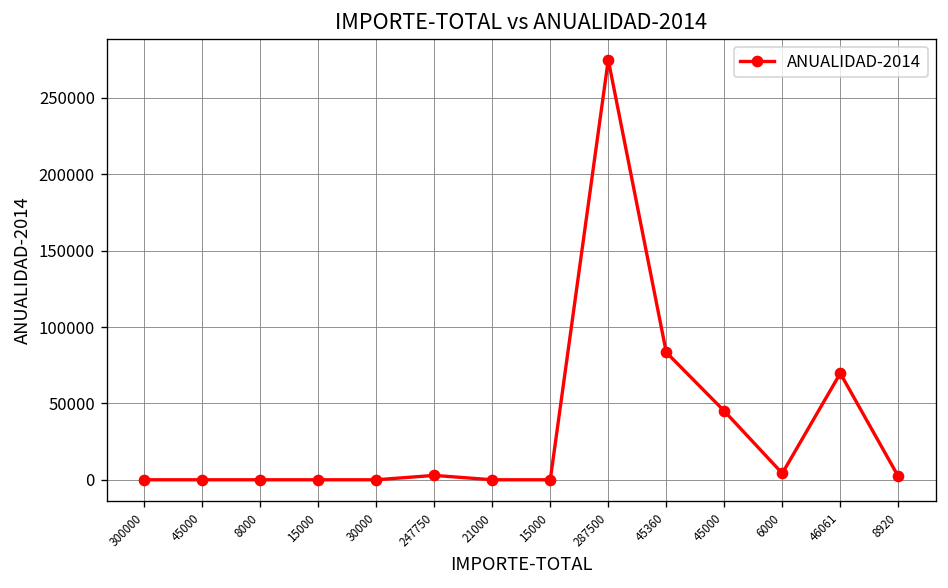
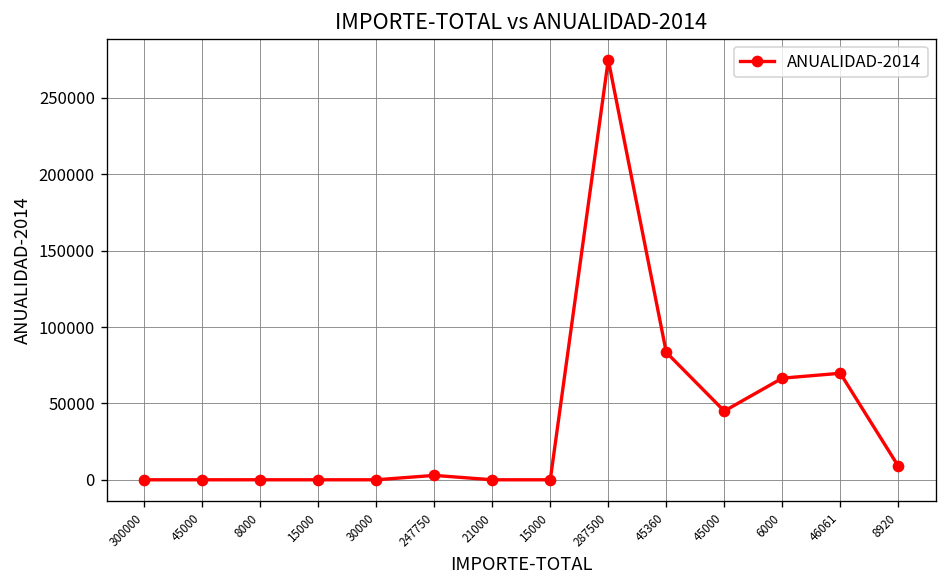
6000: 4000 -> 67000
8920: 2000 -> 9000
